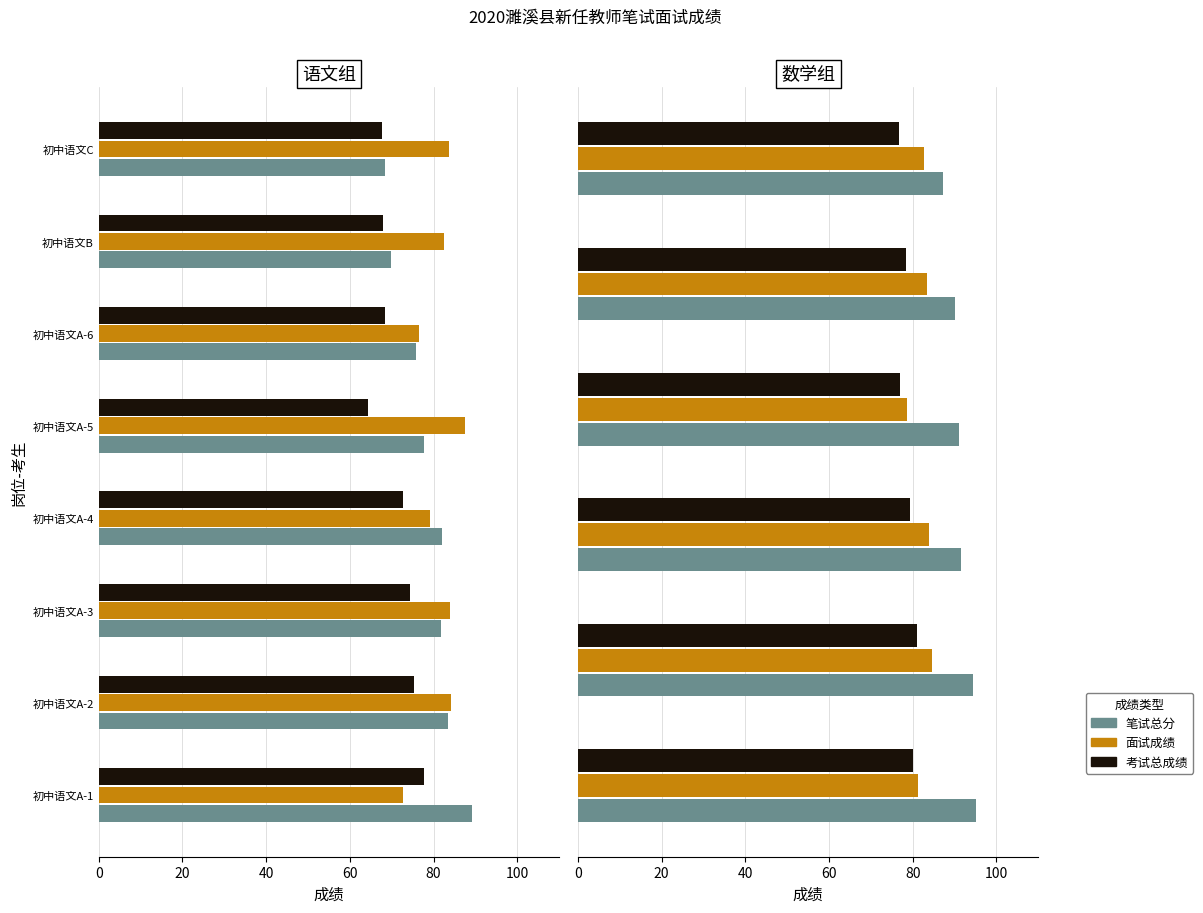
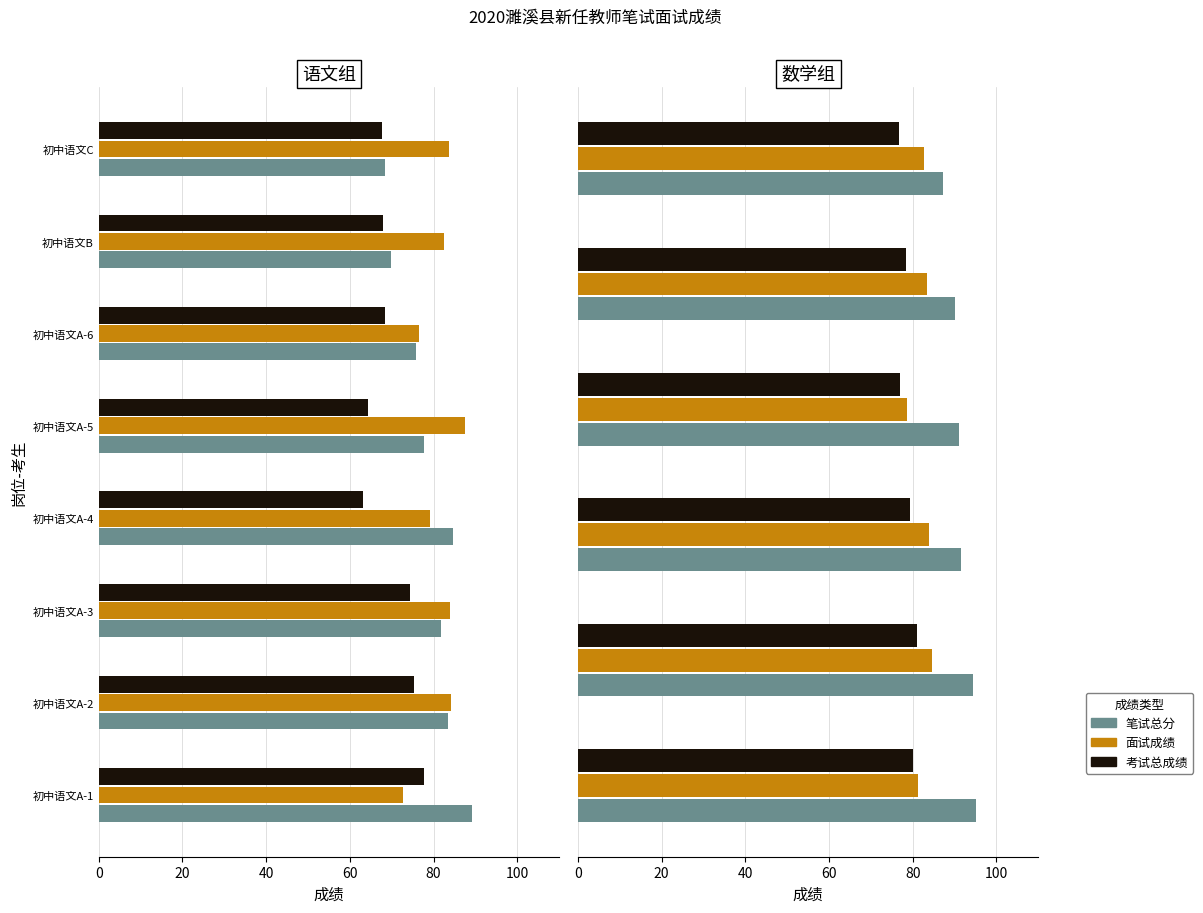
语文组, 考试总成绩, 初中语文A-4: 73 -> 63
语文组, 笔试总分, 初中语文A-4: 82 -> 85
